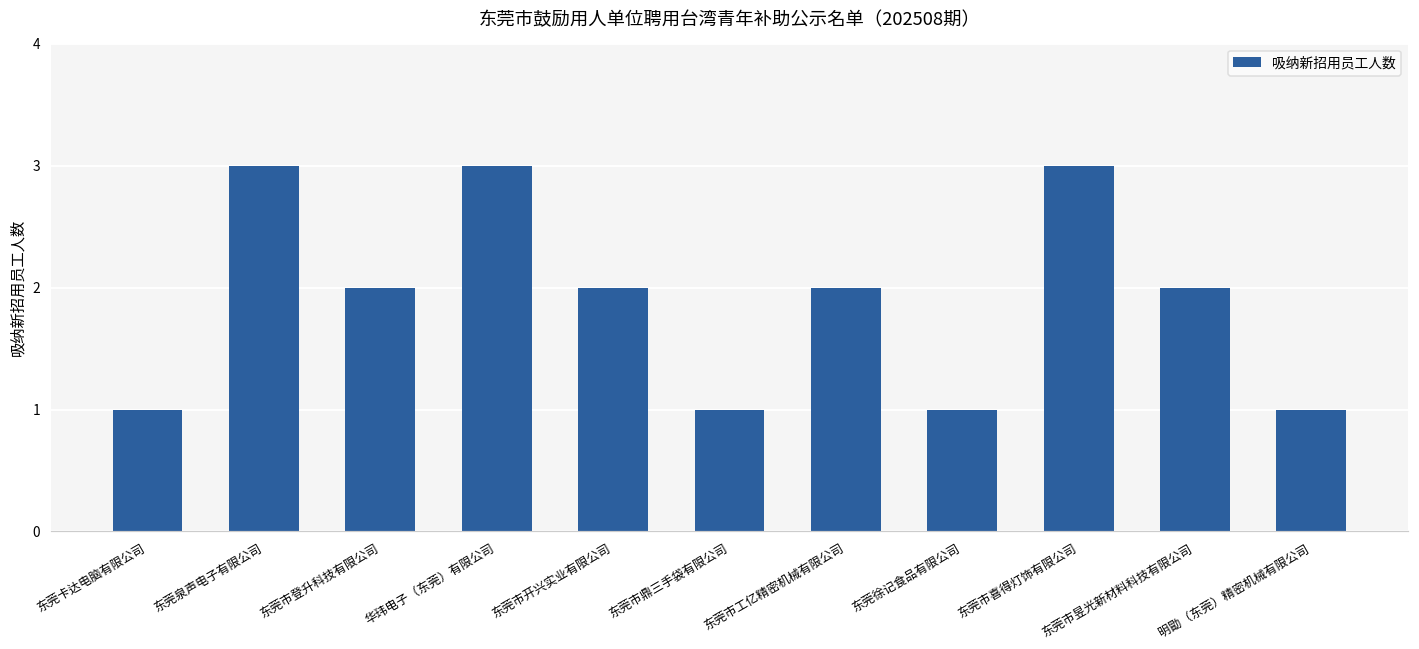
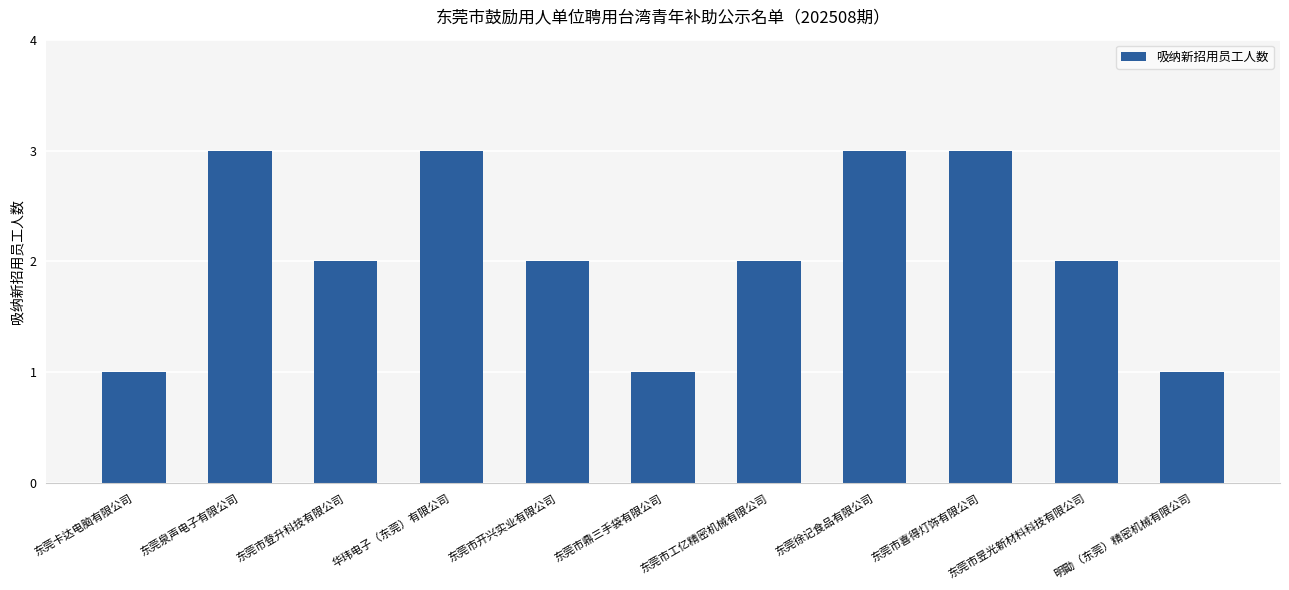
东莞徐记食品有限公司: 1 -> 3
